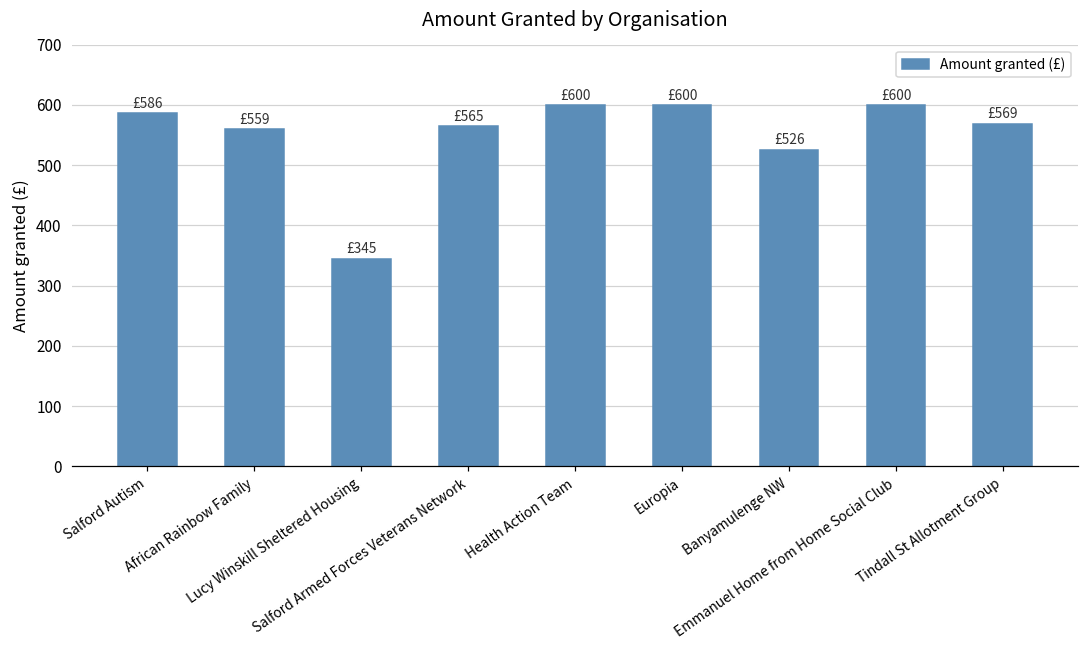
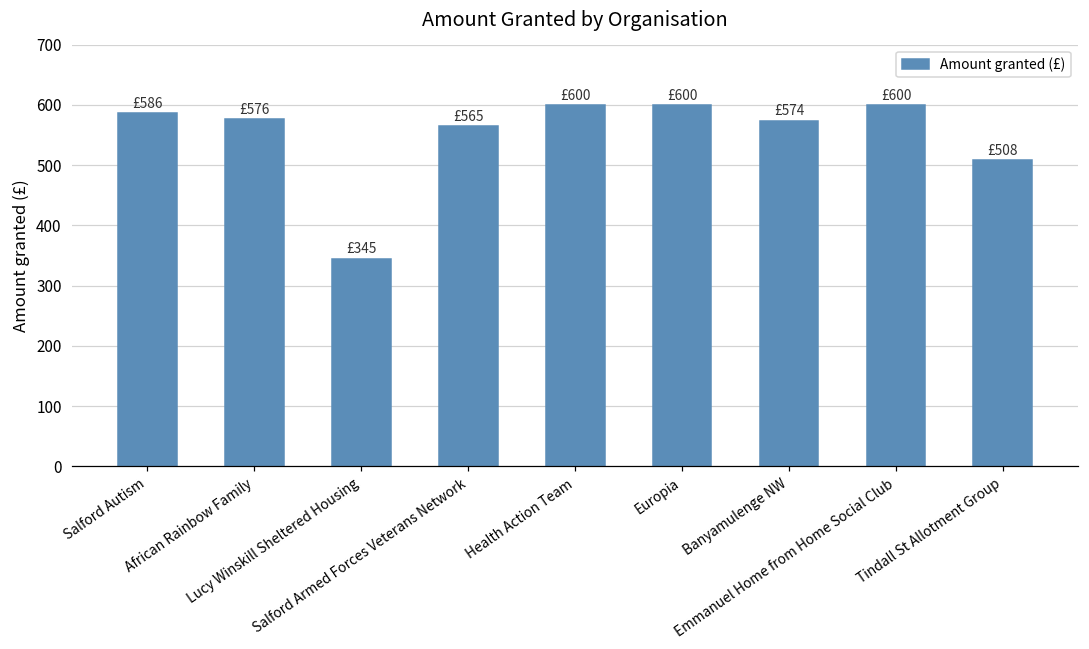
African Rainbow Family: £559 -> £576
Banyamulenge NW: £526 -> £574
Tindall St Allotment Group: £569 -> £508
